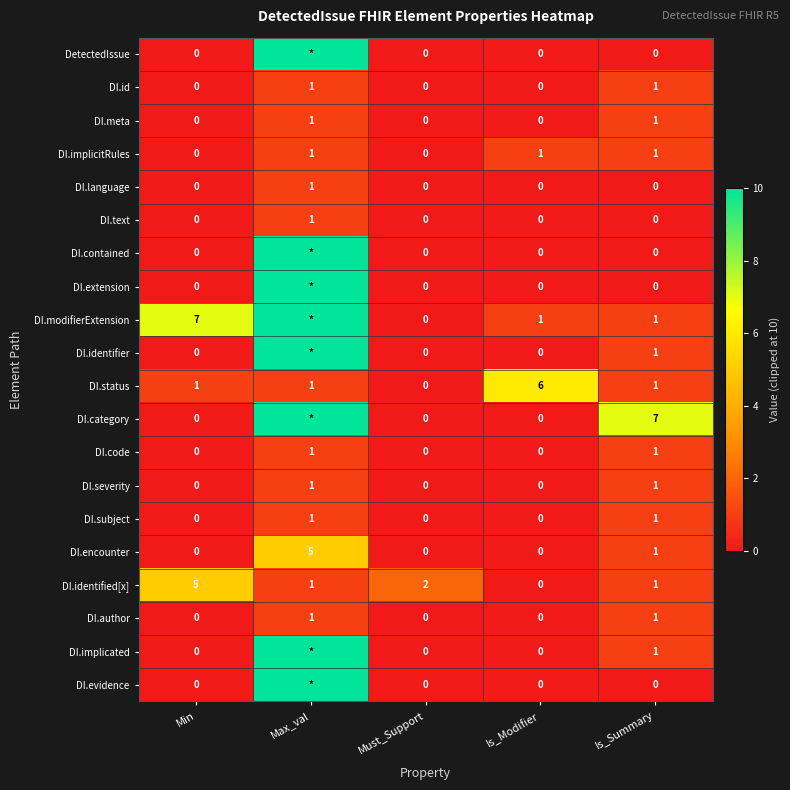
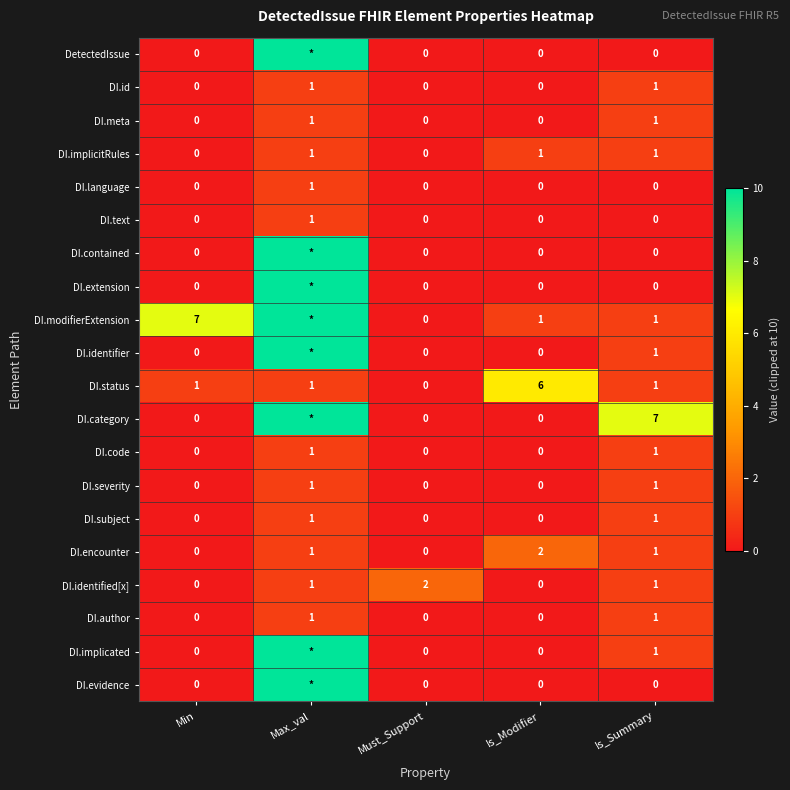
DI.encounter, Max_val: 5 -> 1
DI.encounter, Is_Modifier: 0 -> 2
DI.identified[x], Min: 5 -> 0
